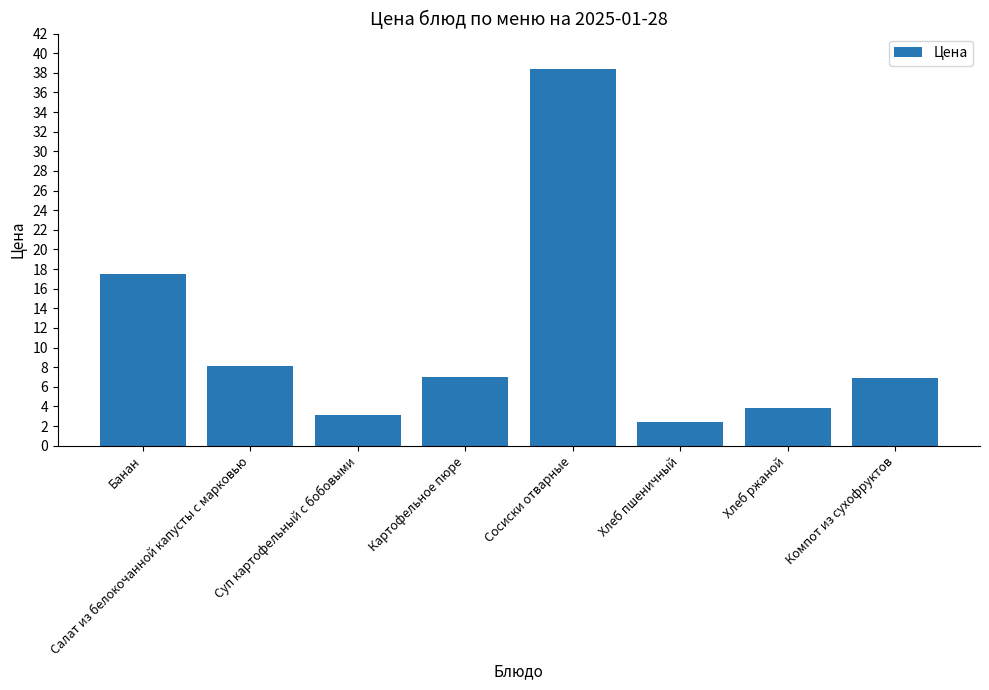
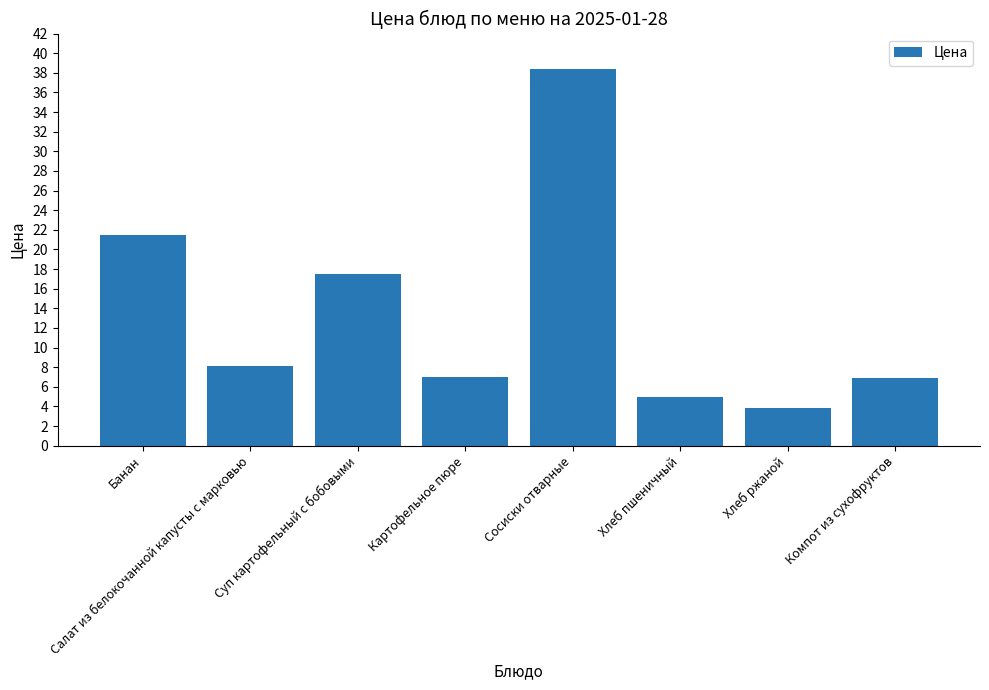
Банан: 18 -> 22
Суп картофельный с бобовыми: 3 -> 18
Хлеб пшеничный: 2 -> 5
